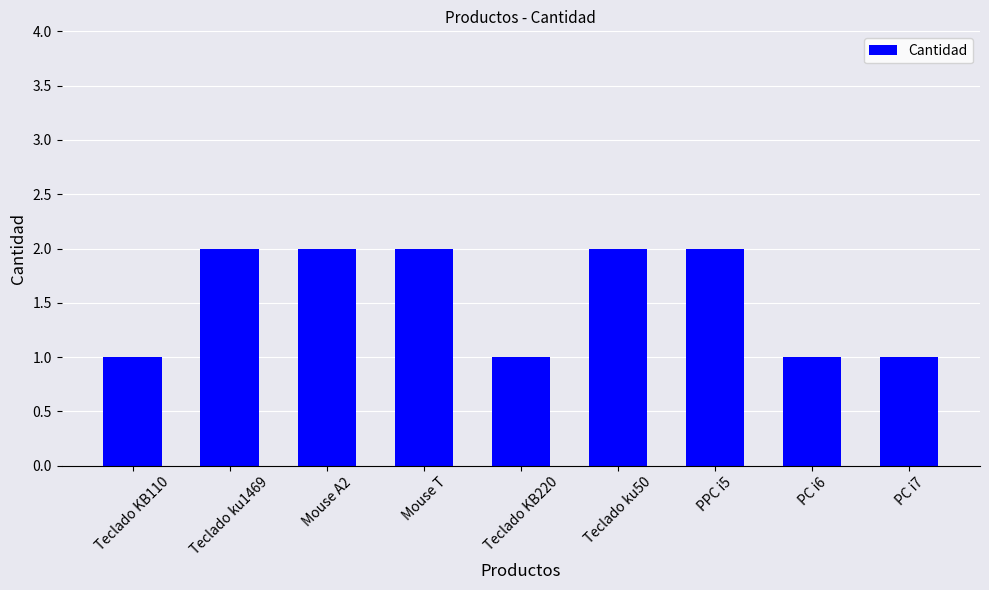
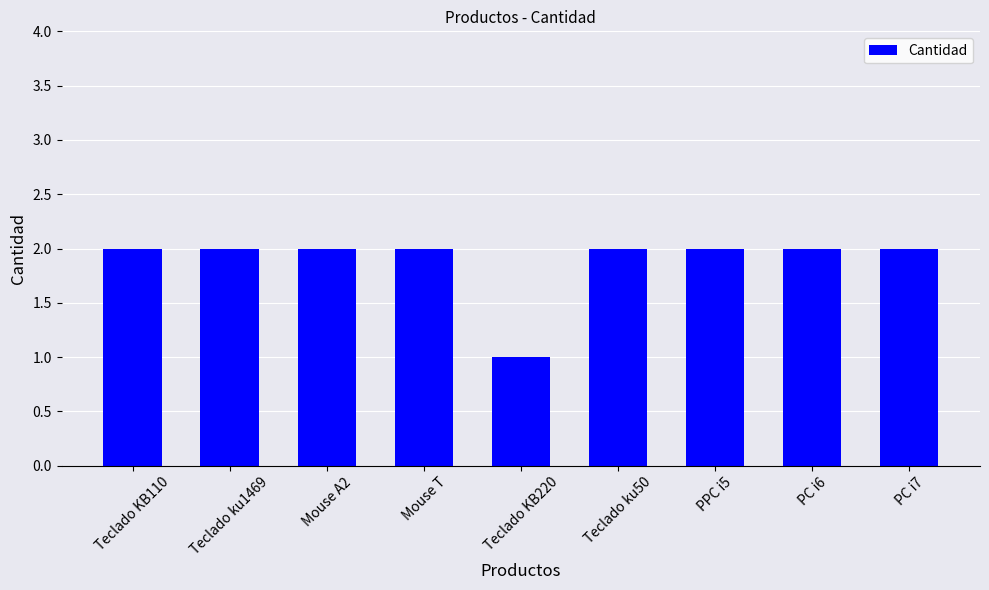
Teclado KB110: 1 -> 2
PC i6: 1 -> 2
PC i7: 1 -> 2
